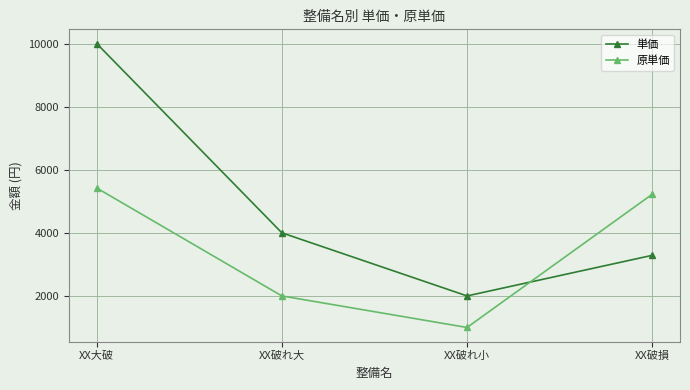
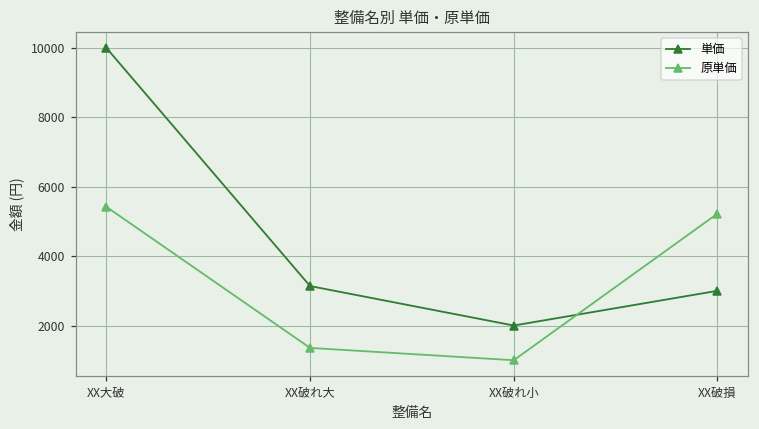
単価, XX破れ大: 4000 -> 3100
原単価, XX破れ大: 2000 -> 1400
単価, XX破損: 3300 -> 3000
